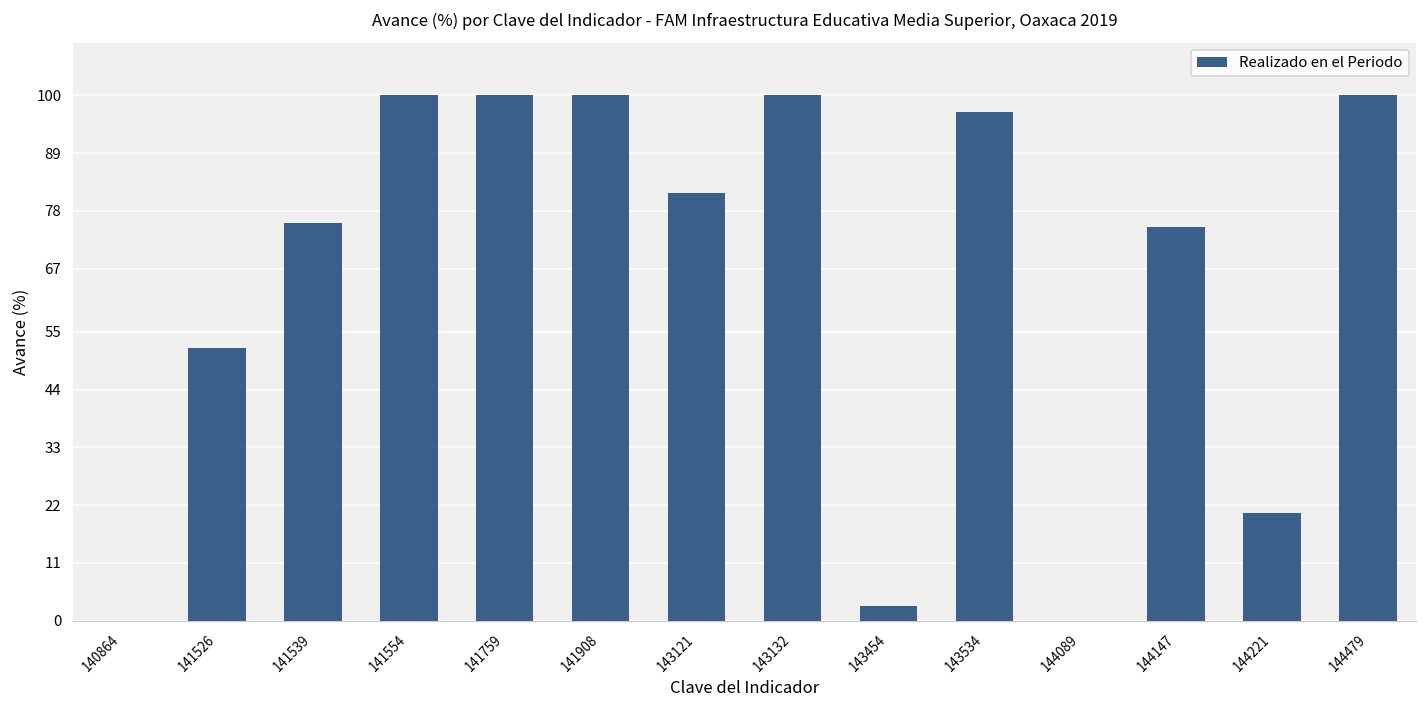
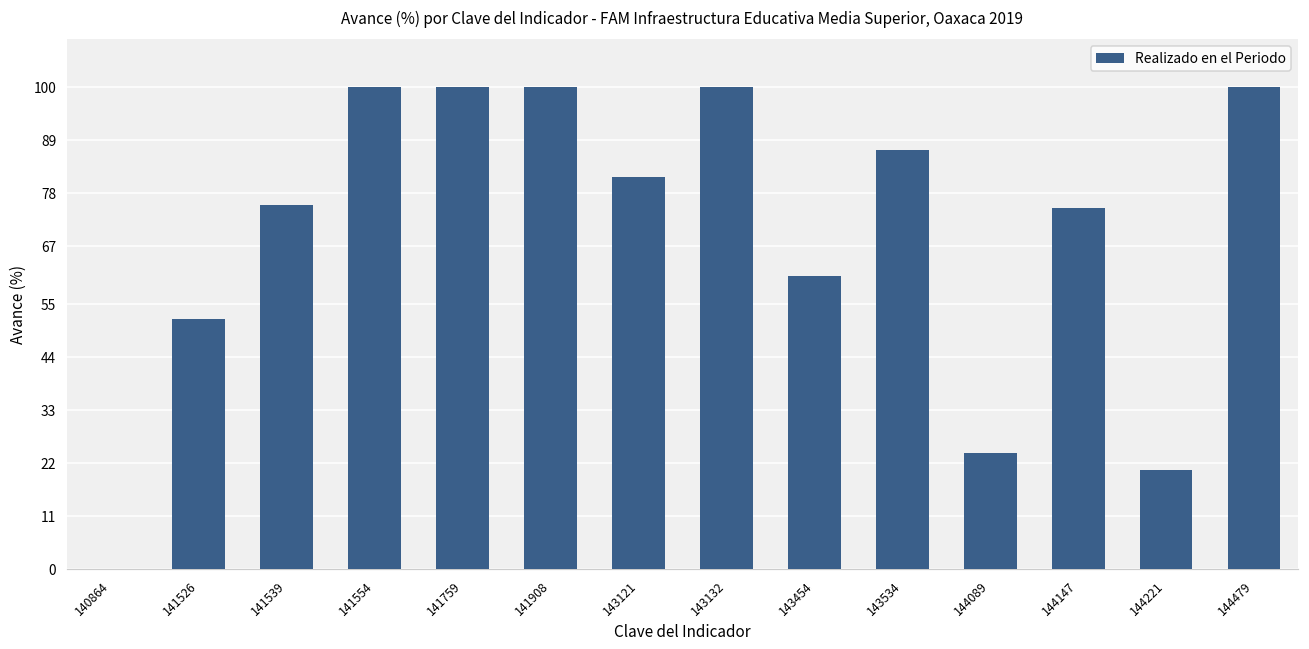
143454: 3 -> 61
143534: 97 -> 87
144089: 0 -> 24
